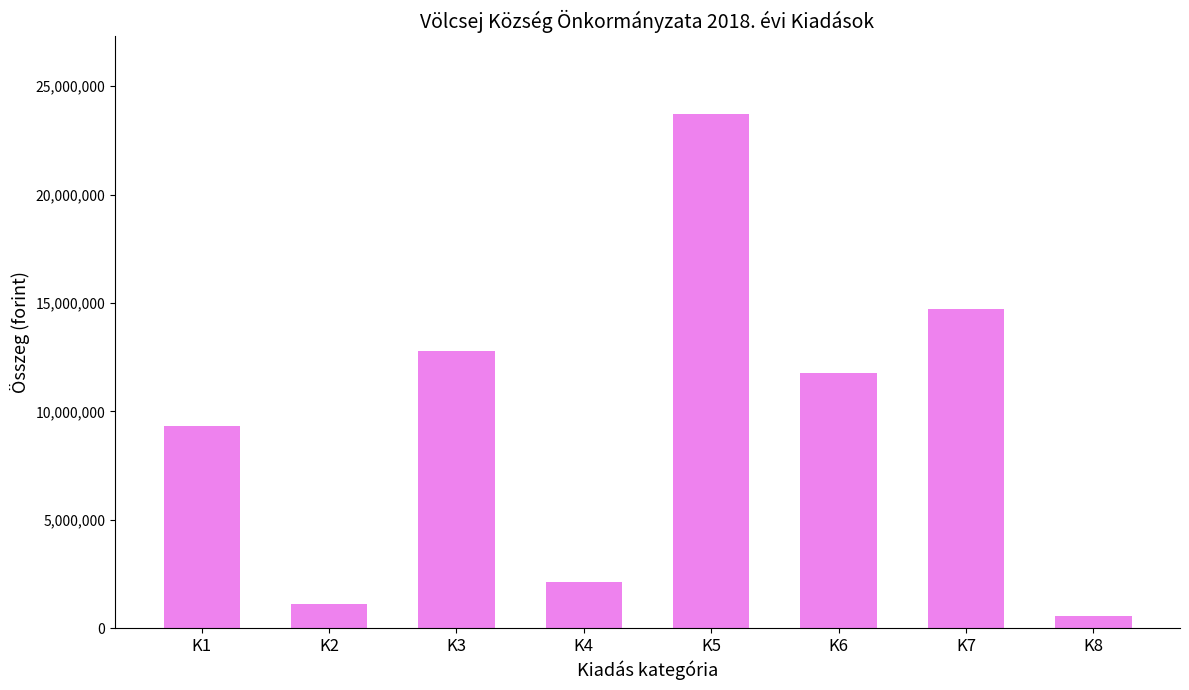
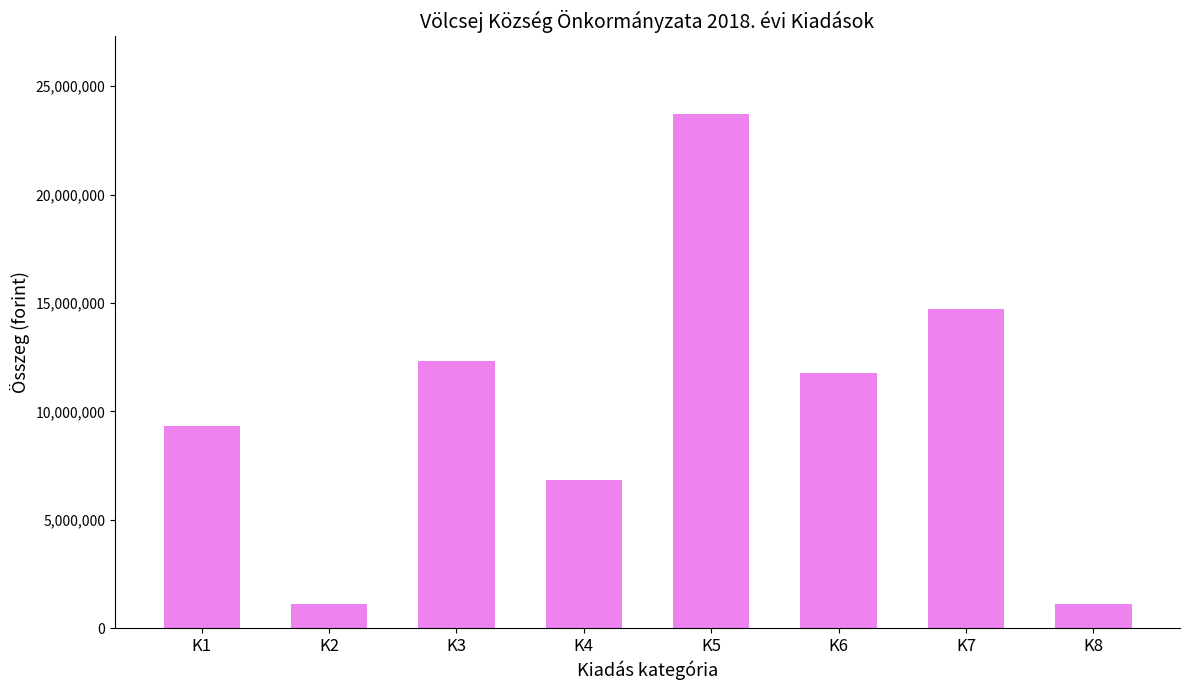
K3: 12,800,000 -> 12,300,000
K4: 2,100,000 -> 6,800,000
K8: 600,000 -> 1,100,000
